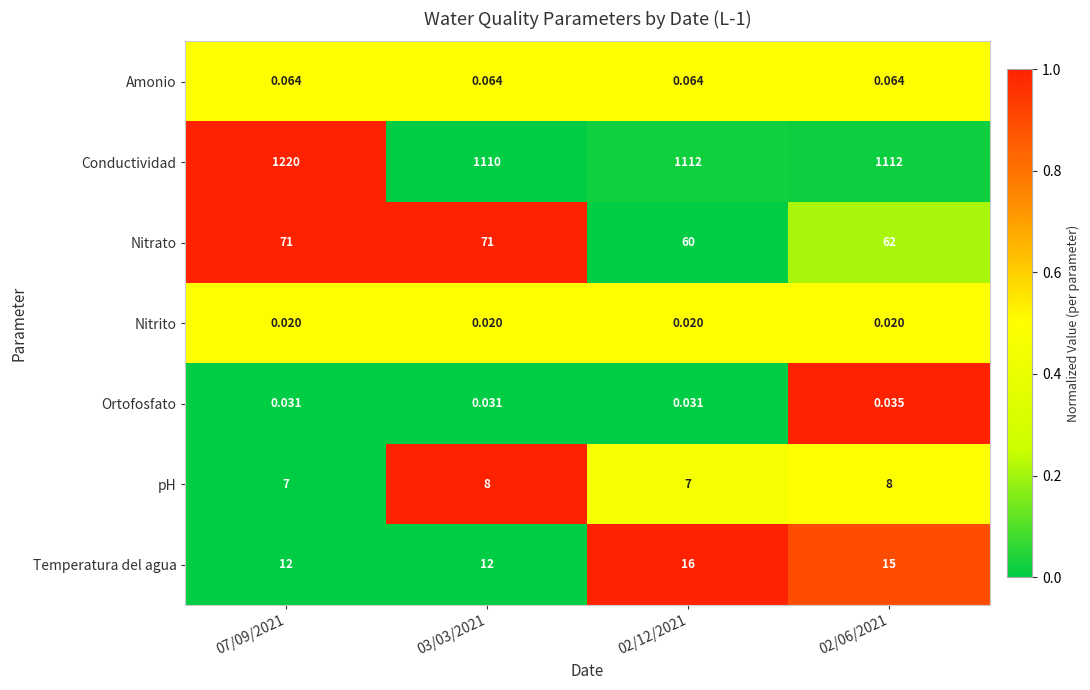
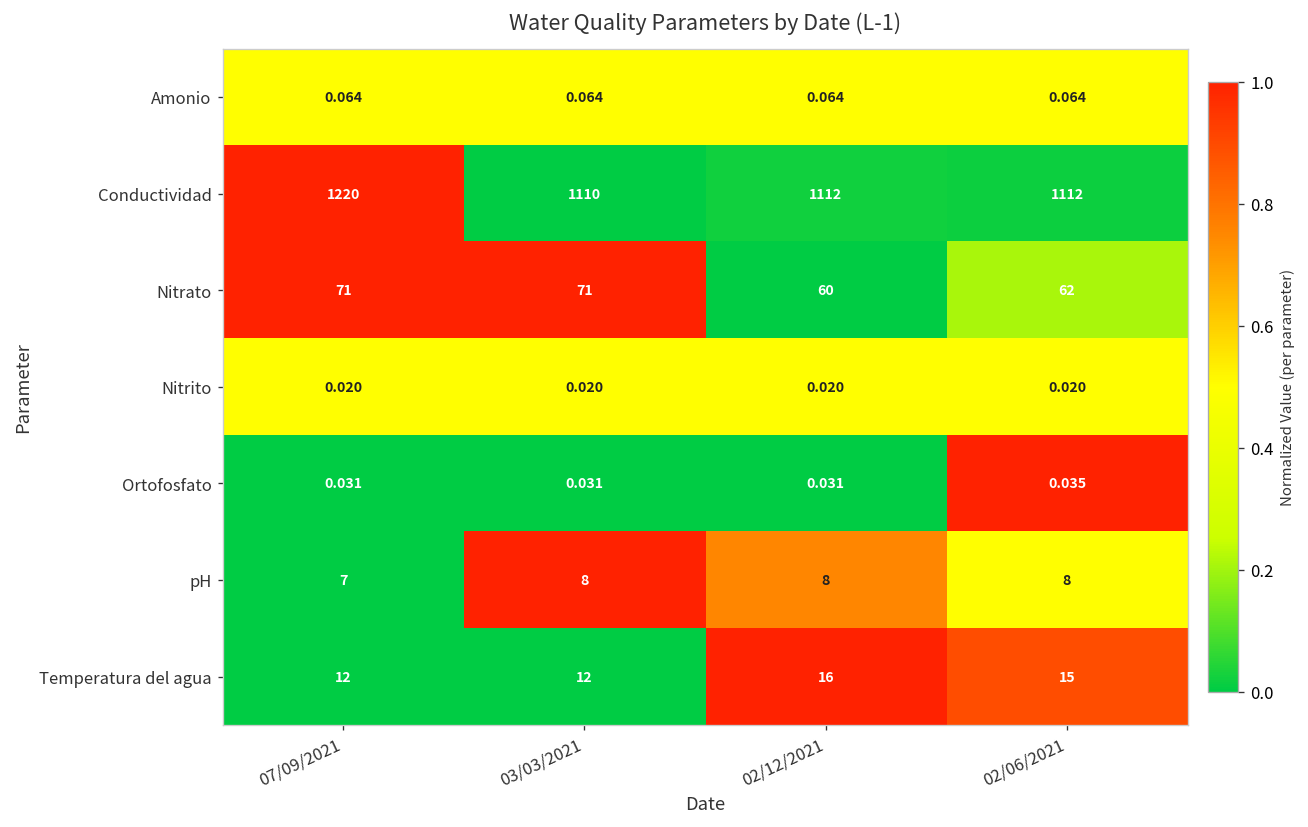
pH, 02/12/2021: 7 -> 8
